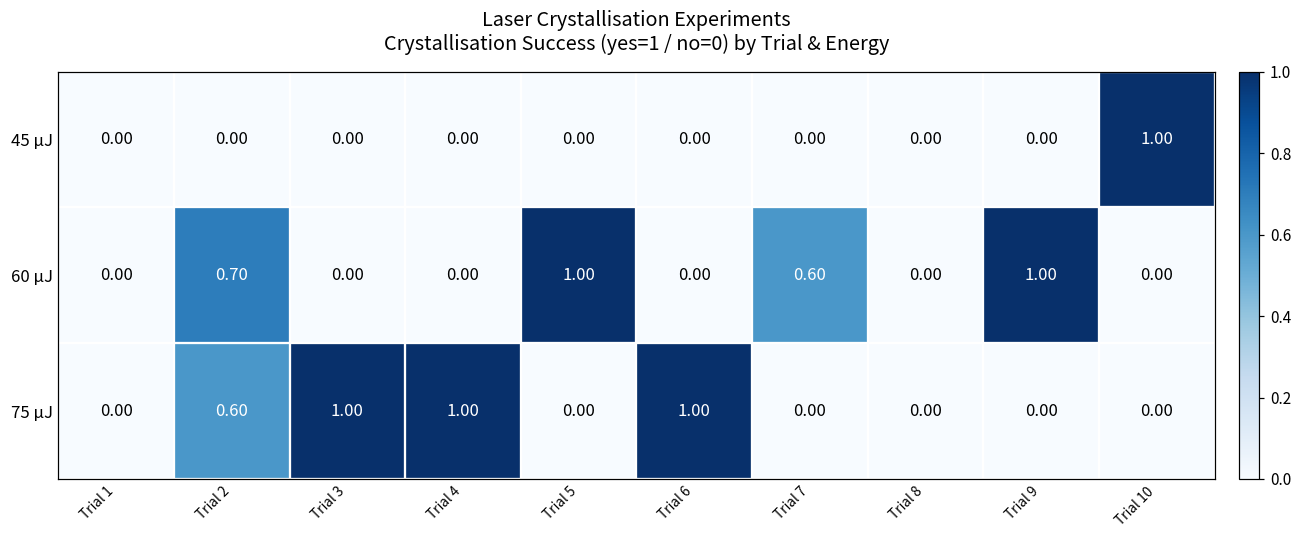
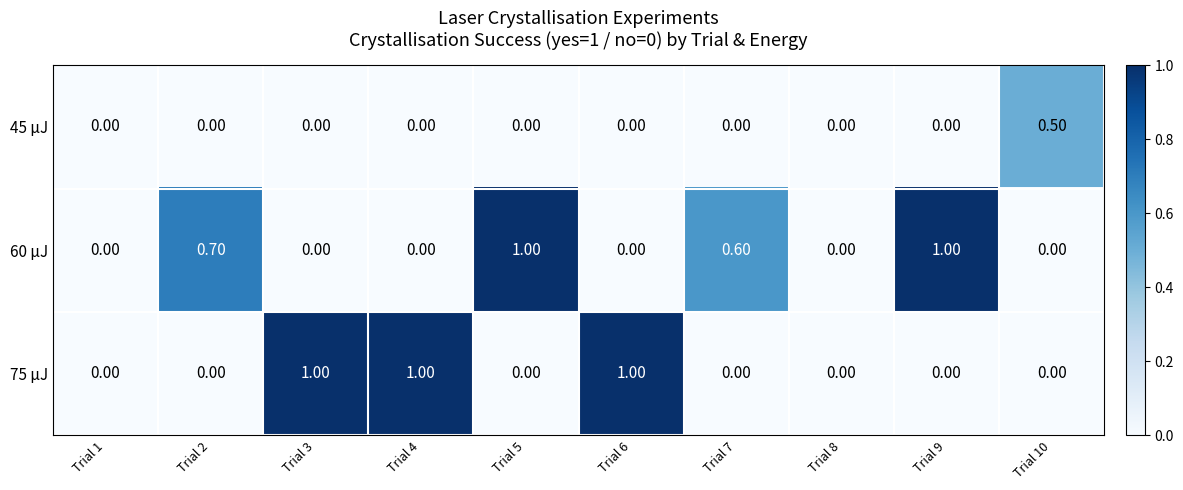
45 μJ, Trial 10: 1.00 -> 0.50
75 μJ, Trial 2: 0.60 -> 0.00
